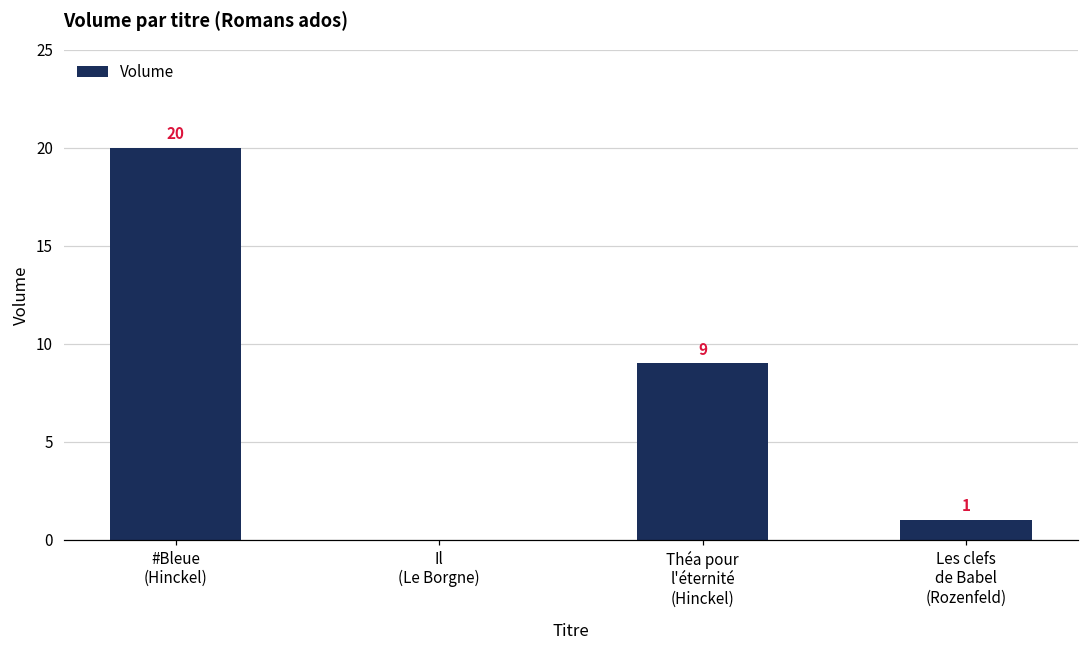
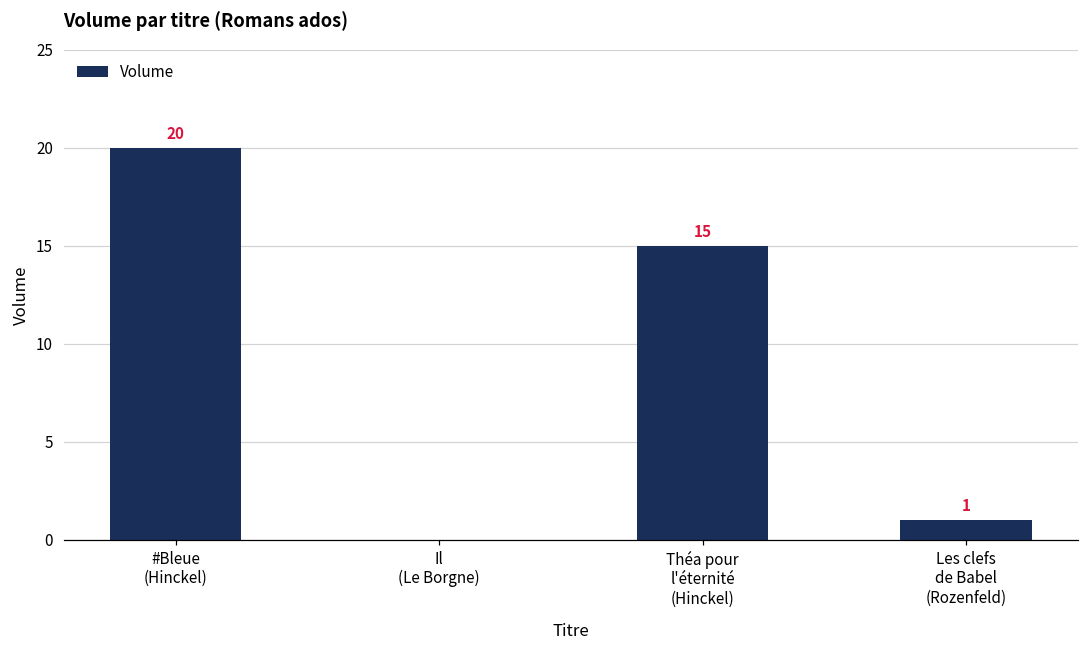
Théa pour l'éternité (Hinckel): 9 -> 15
